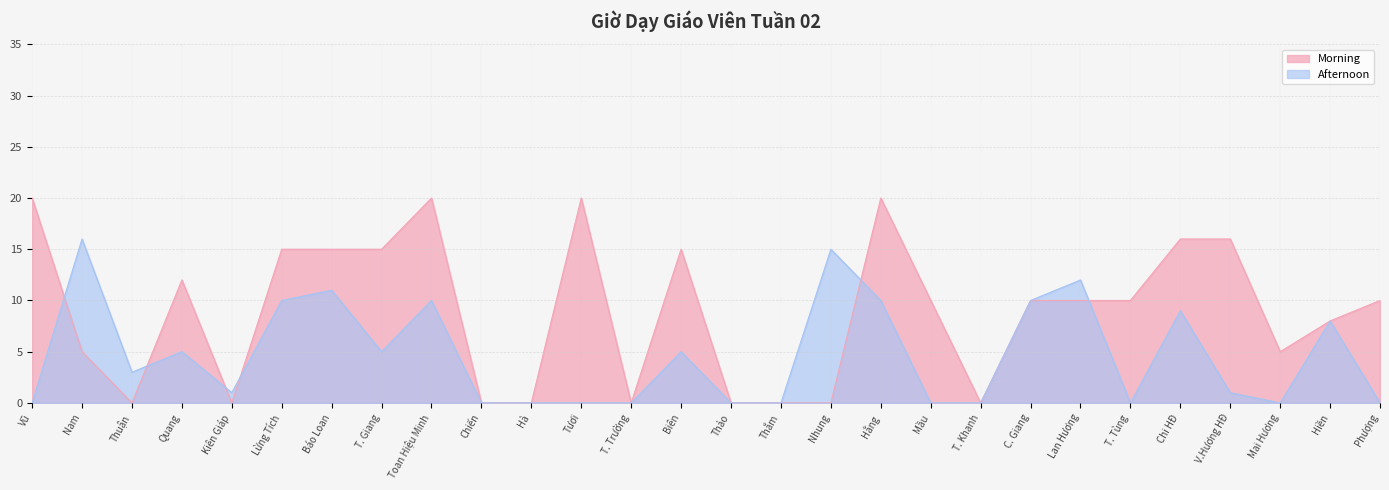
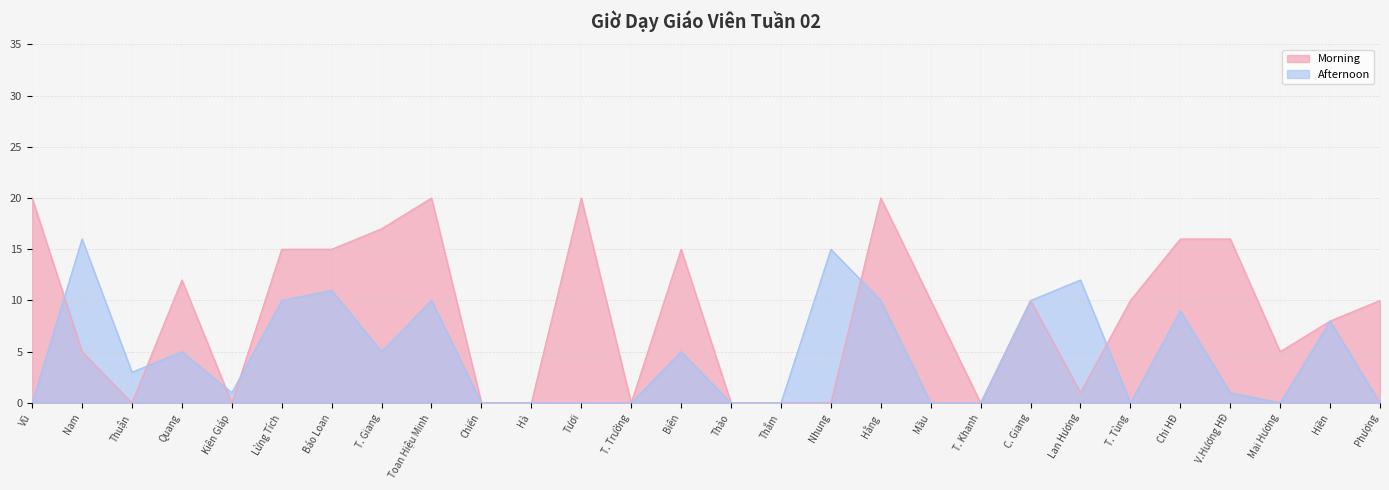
Morning, T. Giang: 15 -> 17
Morning, Lan Hương: 10 -> 1
